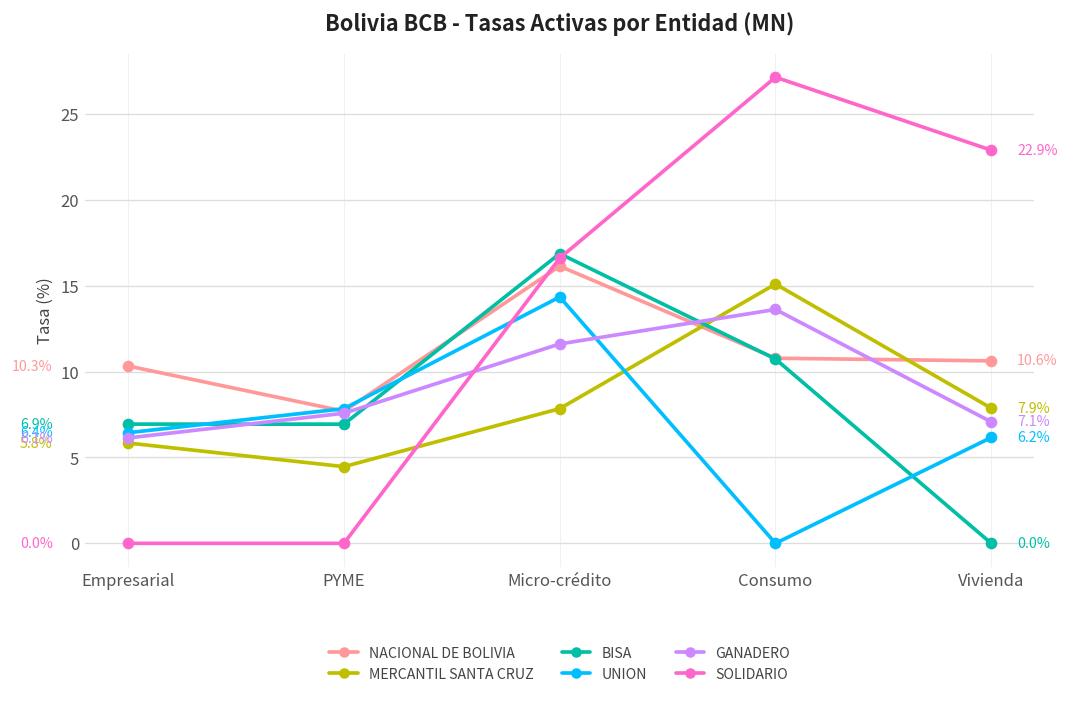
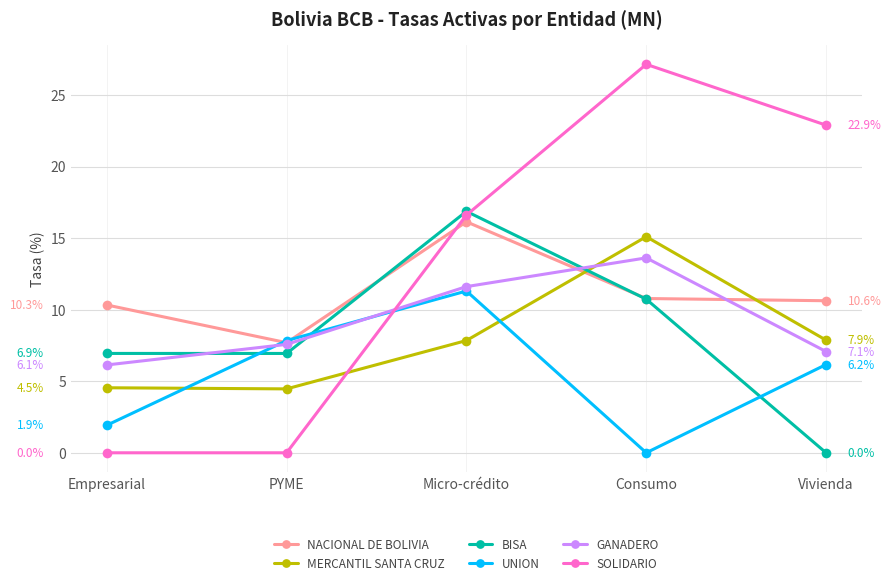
MERCANTIL SANTA CRUZ, Empresarial: 5.8% -> 4.5%
UNION, Empresarial: 6.4% -> 1.9%
UNION, Micro-crédito: 14.3 -> 11.3
